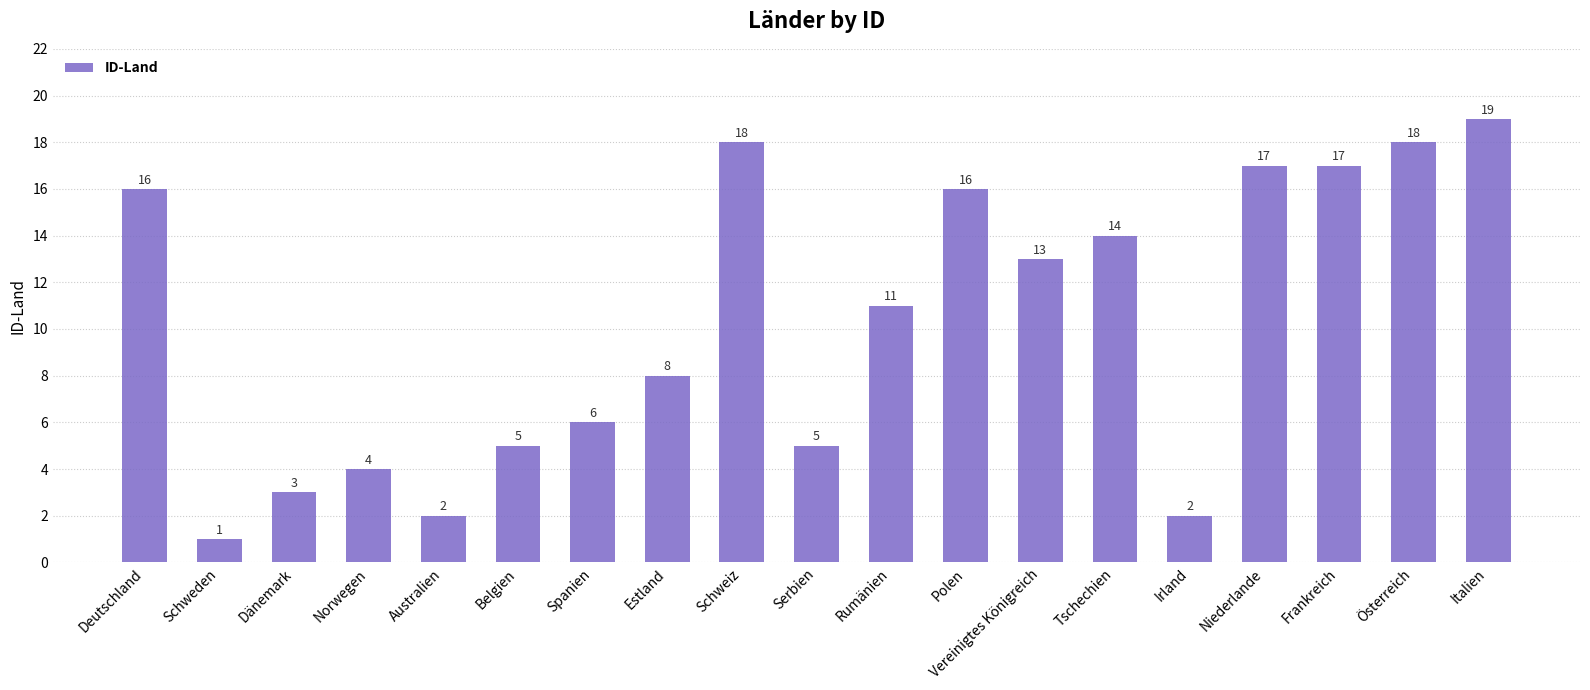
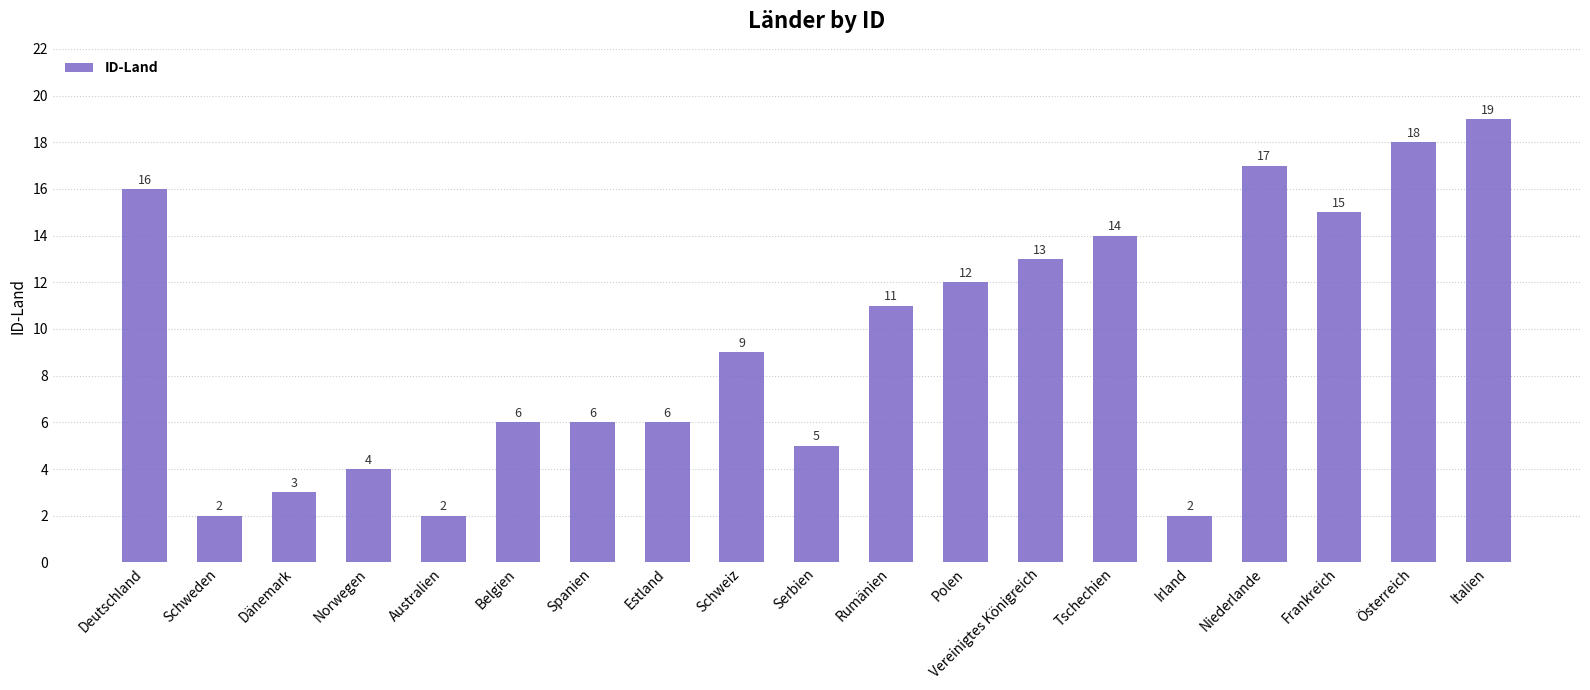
Schweden: 1 -> 2
Belgien: 5 -> 6
Estland: 8 -> 6
Schweiz: 18 -> 9
Polen: 16 -> 12
Frankreich: 17 -> 15
